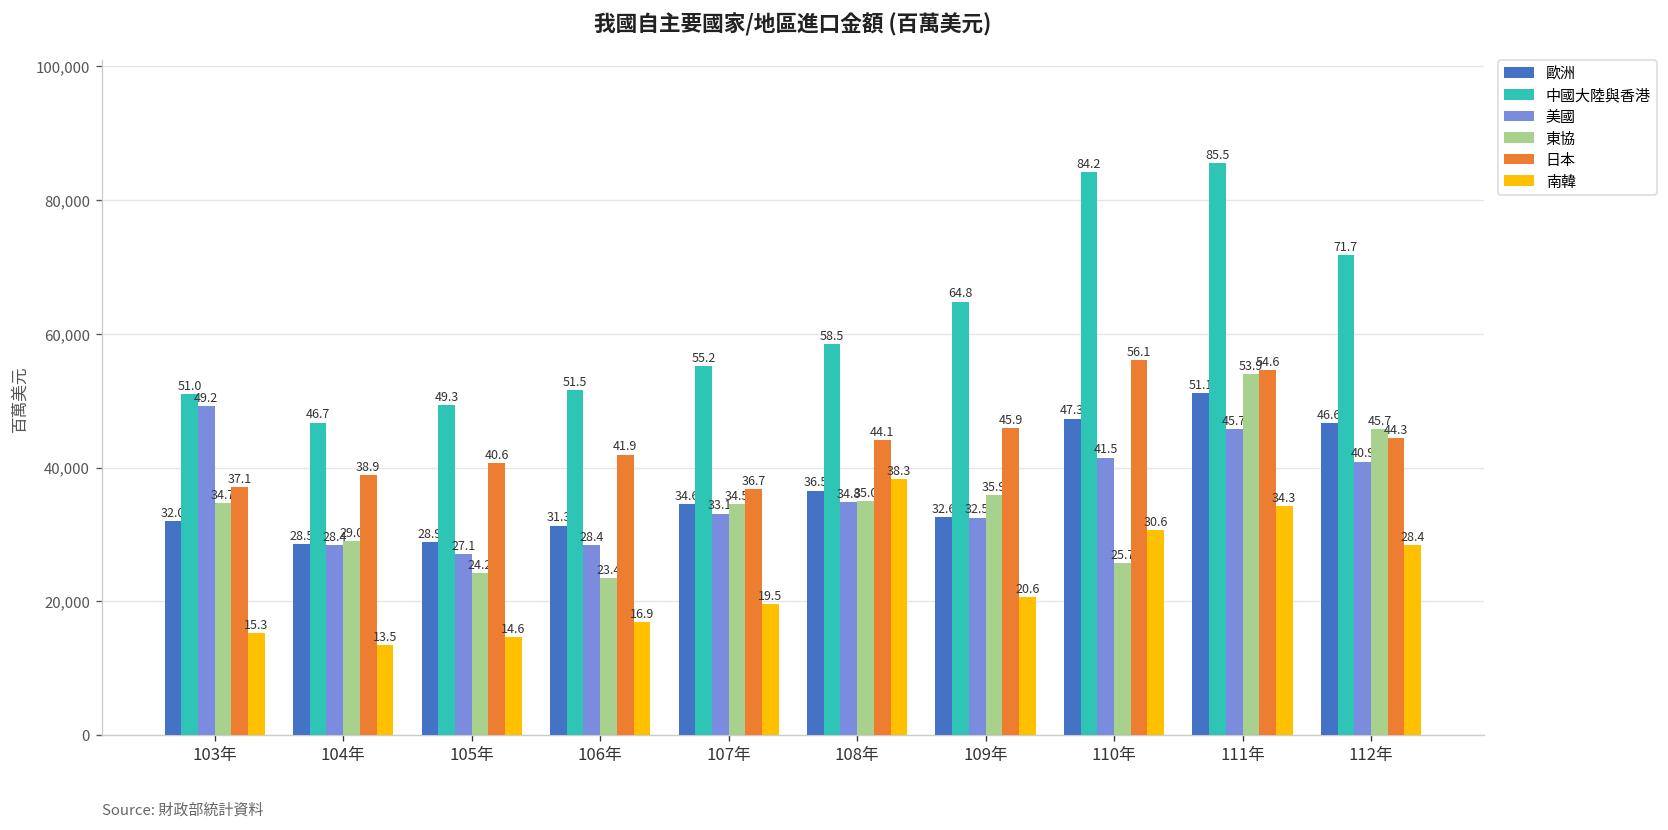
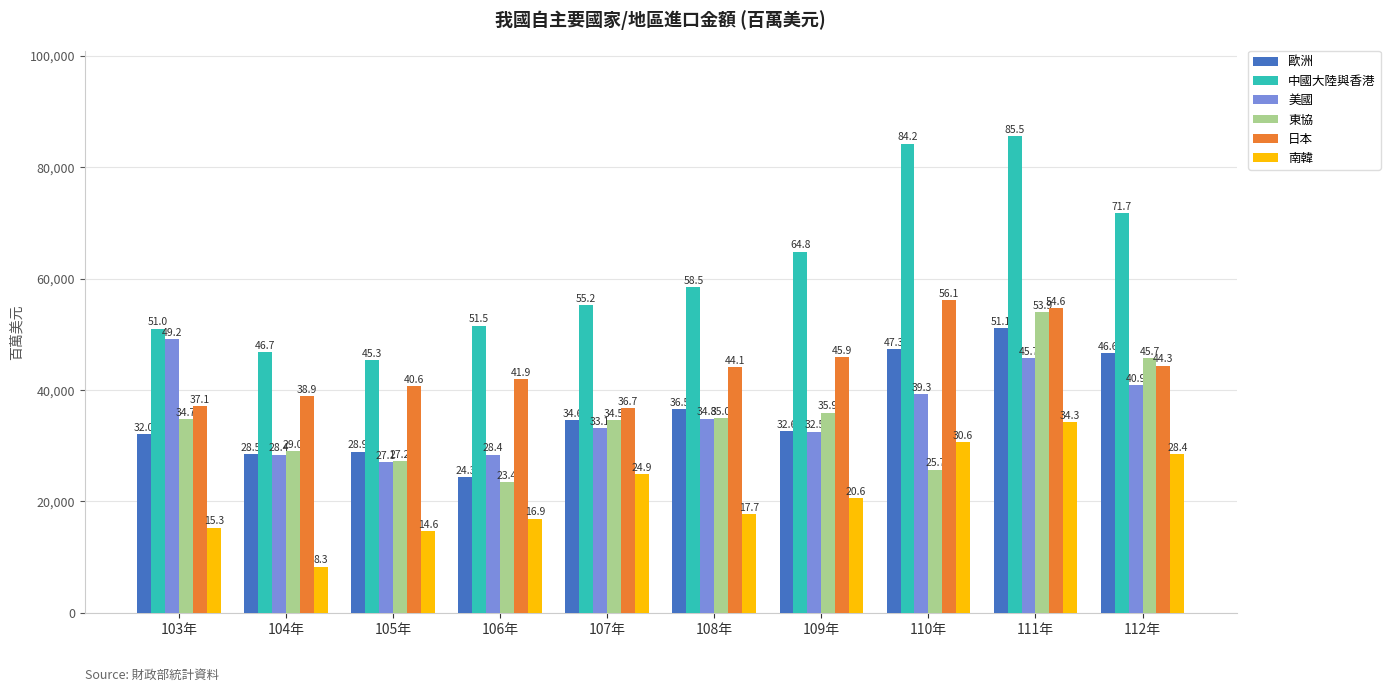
南韓, 104年: 13.5 -> 8.3
中國大陸與香港, 105年: 49.3 -> 45.3
東協, 105年: 24.2 -> 27.2
歐洲, 106年: 31.3 -> 24.3
南韓, 107年: 19.5 -> 24.9
南韓, 108年: 38.3 -> 17.7
美國, 110年: 41.5 -> 39.3
